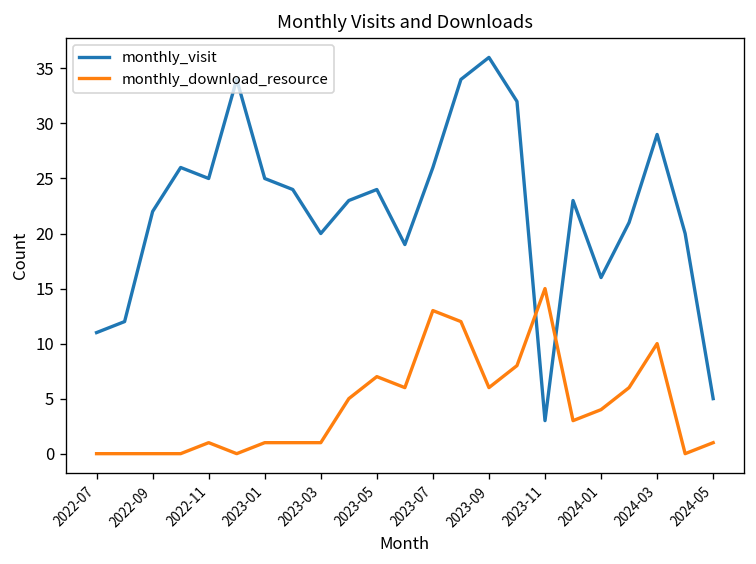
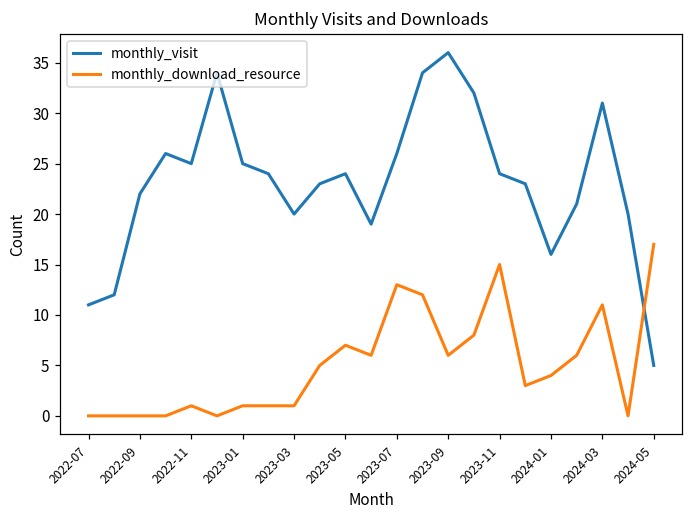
monthly_visit, 2023-11: 3 -> 24
monthly_visit, 2024-03: 29 -> 31
monthly_download_resource, 2024-03: 10 -> 11
monthly_download_resource, 2024-05: 1 -> 17
